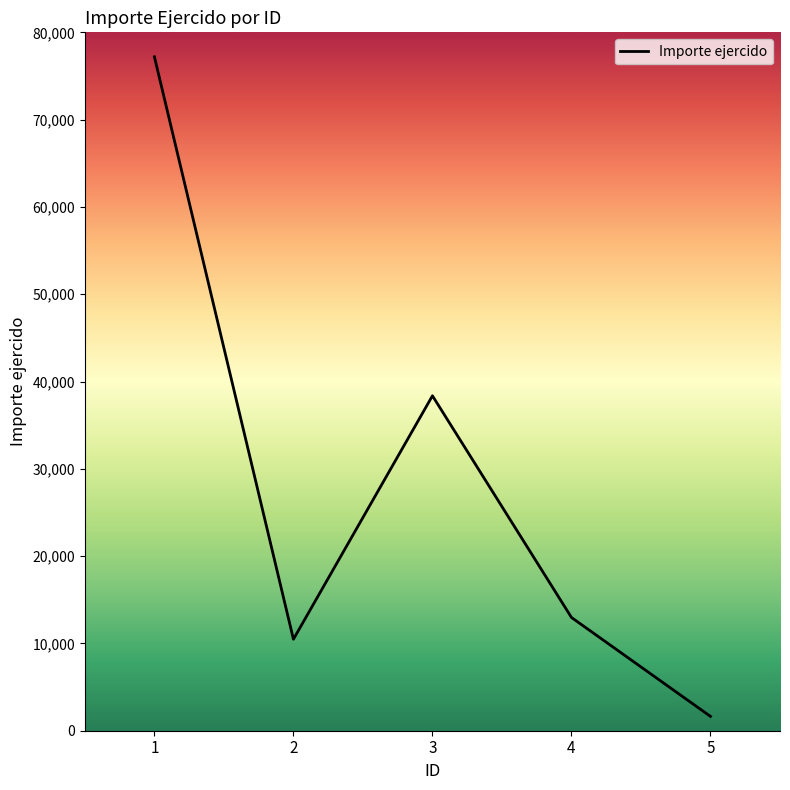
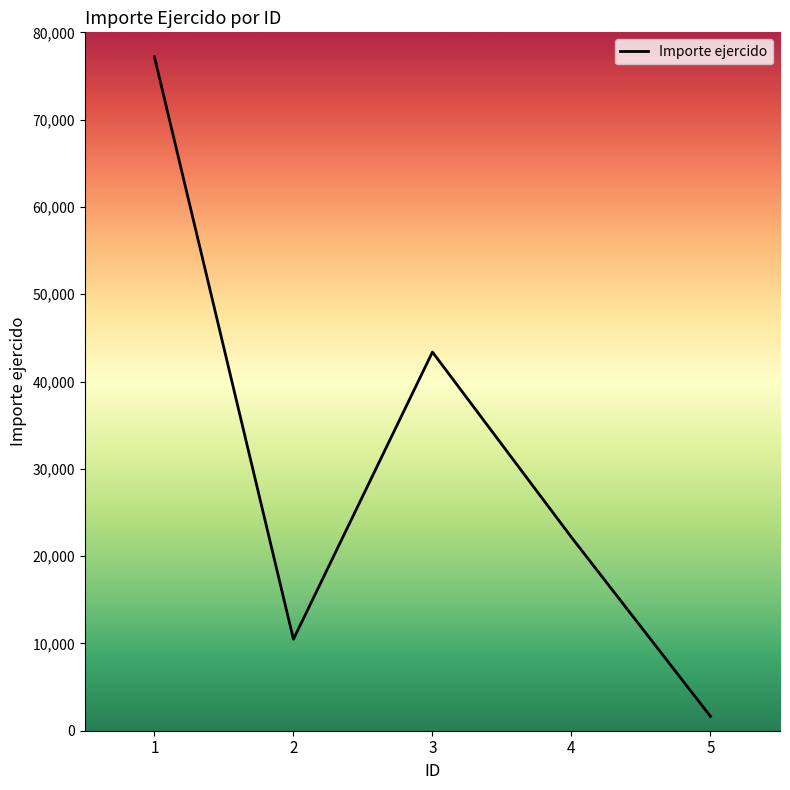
3: 38,000 -> 43,000
4: 13,000 -> 22,000
